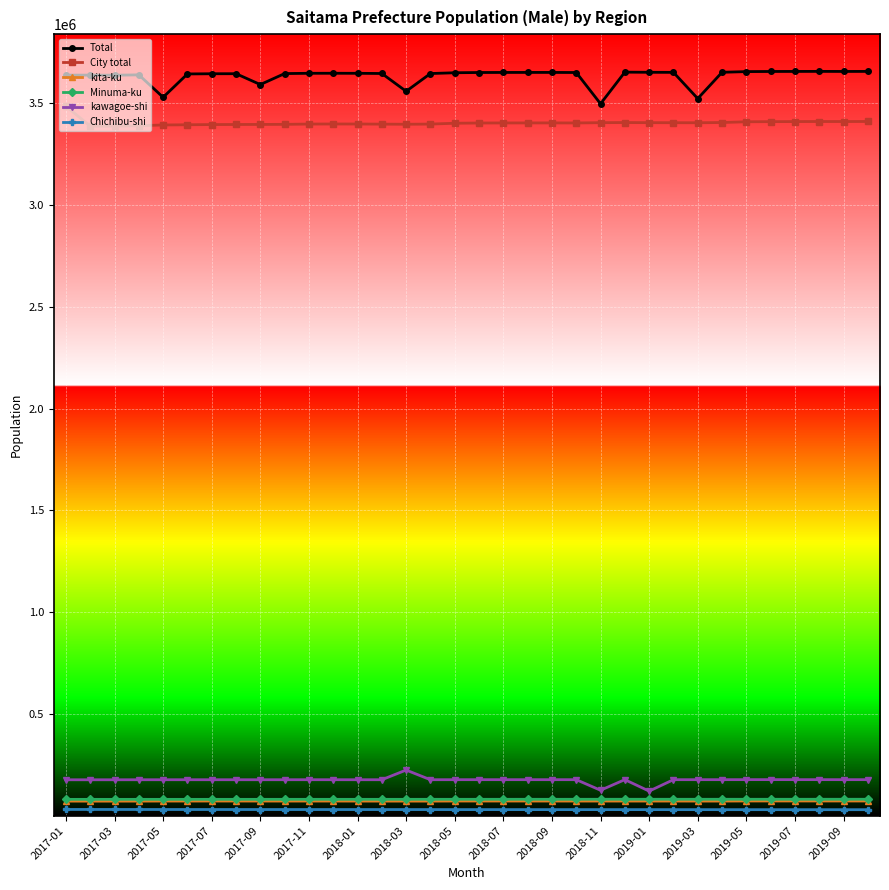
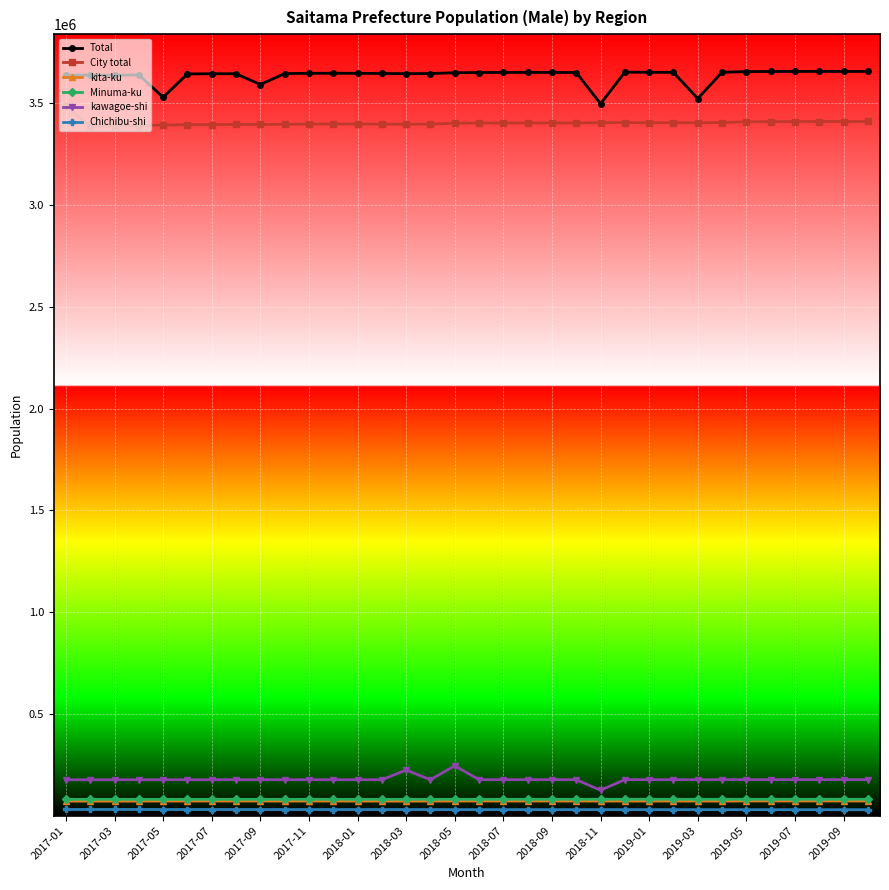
Total, 2018-03: 3560000 -> 3650000
kawagoe-shi, 2018-05: 180000 -> 250000
kawagoe-shi, 2019-01: 120000 -> 180000
